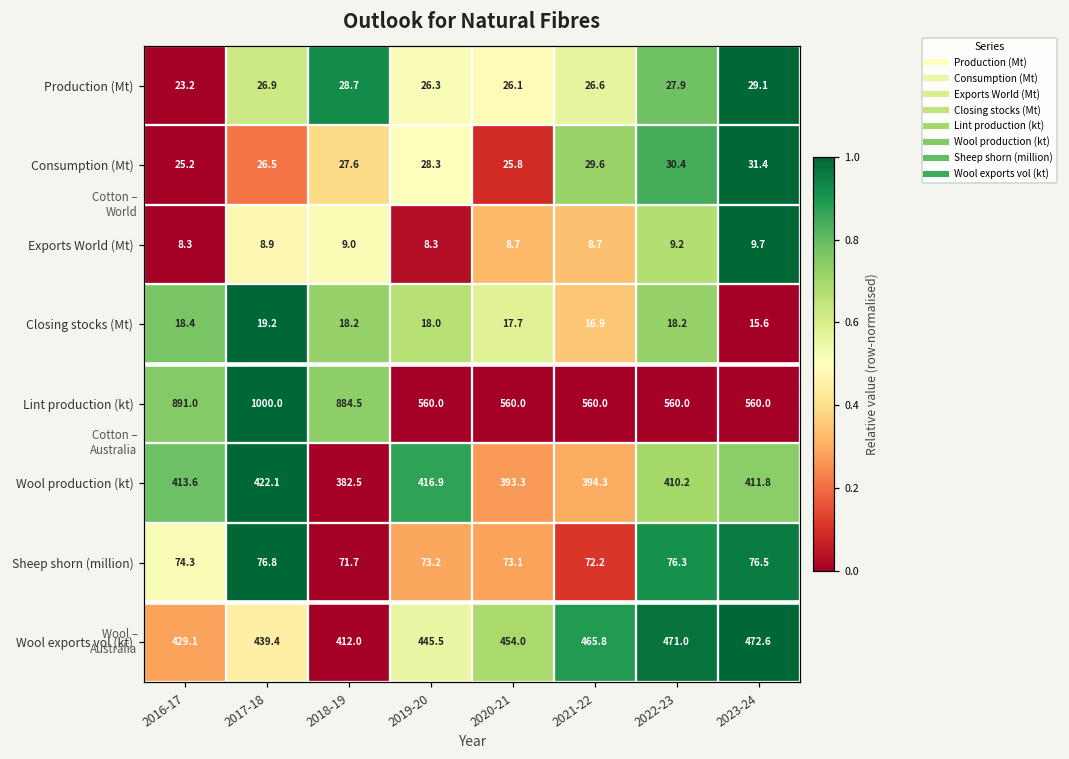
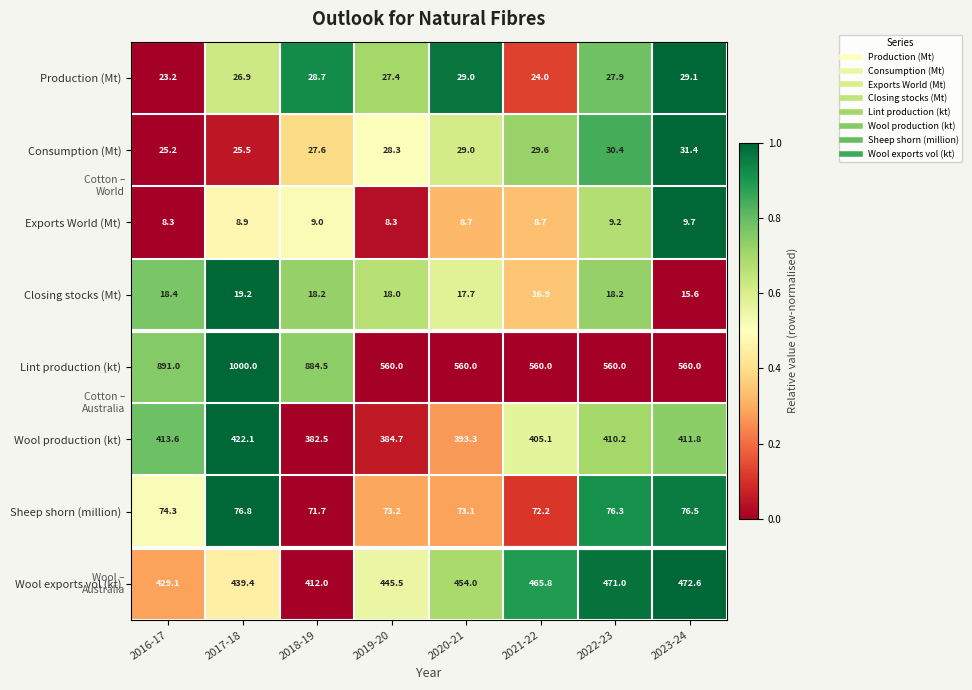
Production (Mt), 2019-20: 26.3 -> 27.4
Production (Mt), 2020-21: 26.1 -> 29.0
Production (Mt), 2021-22: 26.6 -> 24.0
Consumption (Mt), 2017-18: 26.5 -> 25.5
Consumption (Mt), 2020-21: 25.8 -> 29.0
Wool production (kt), 2019-20: 416.9 -> 384.7
Wool production (kt), 2021-22: 394.3 -> 405.1
